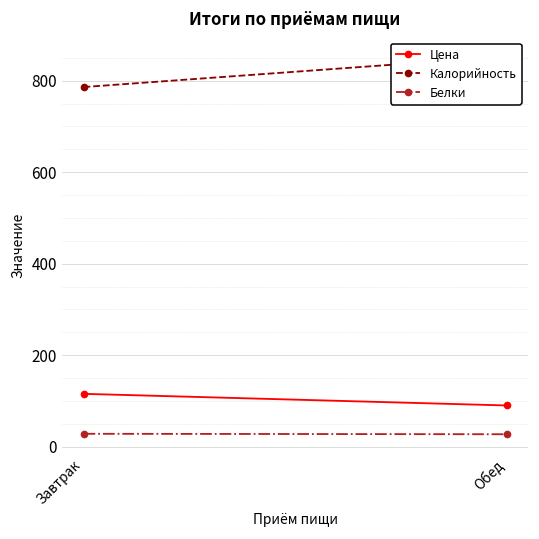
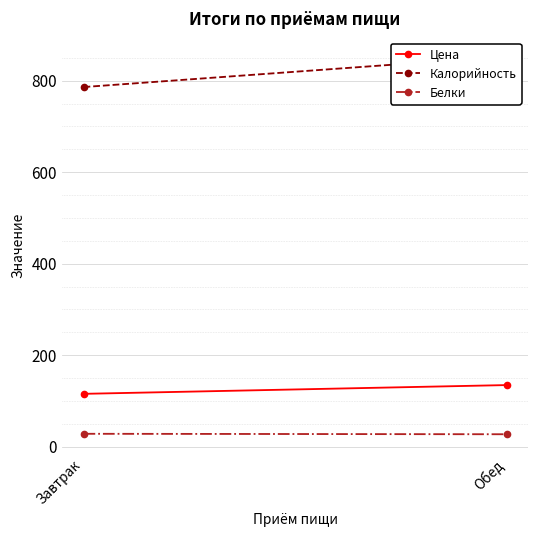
Цена, Обед: 90 -> 130
